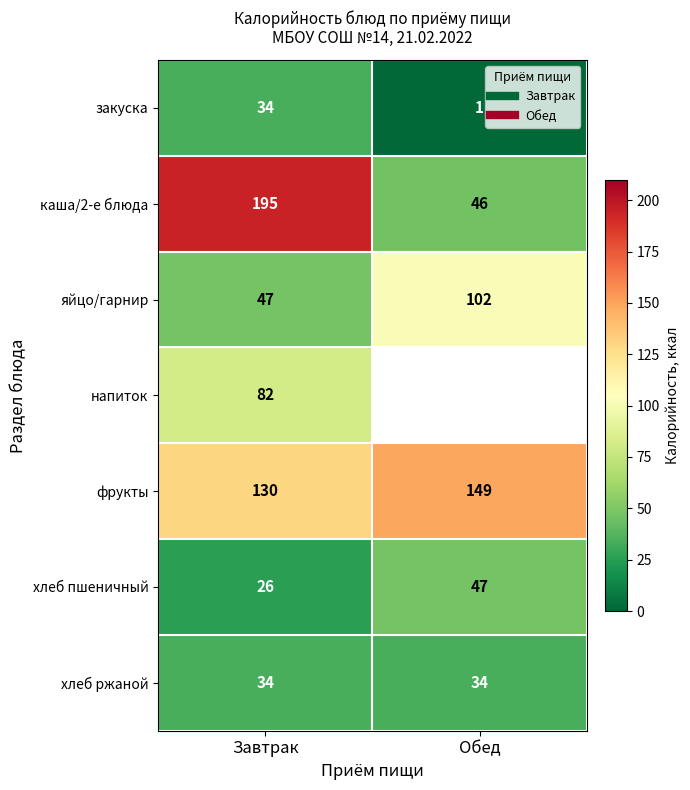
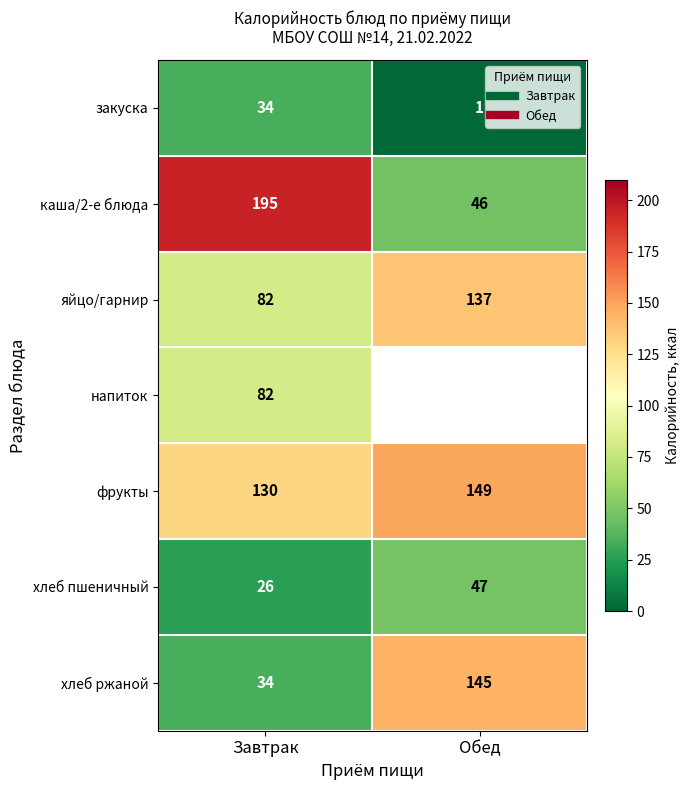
яйцо/гарнир, Завтрак: 47 -> 82
яйцо/гарнир, Обед: 102 -> 137
хлеб ржаной, Обед: 34 -> 145
